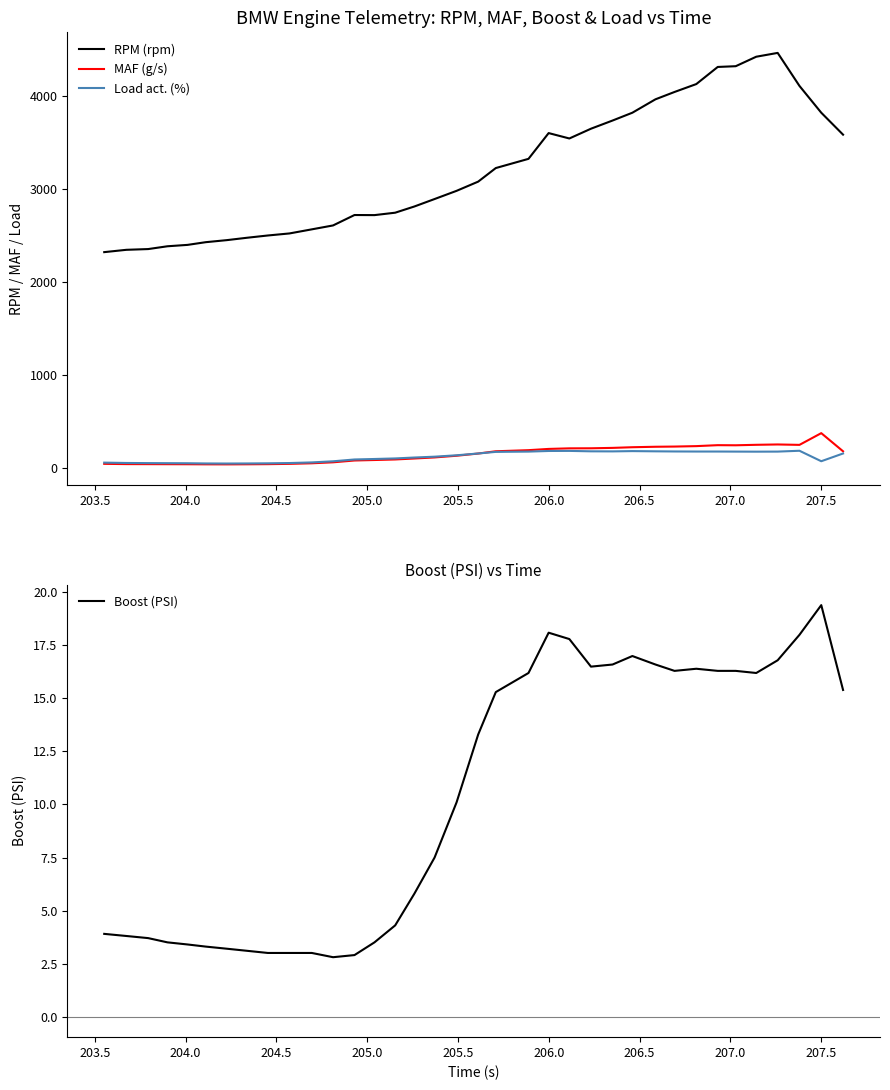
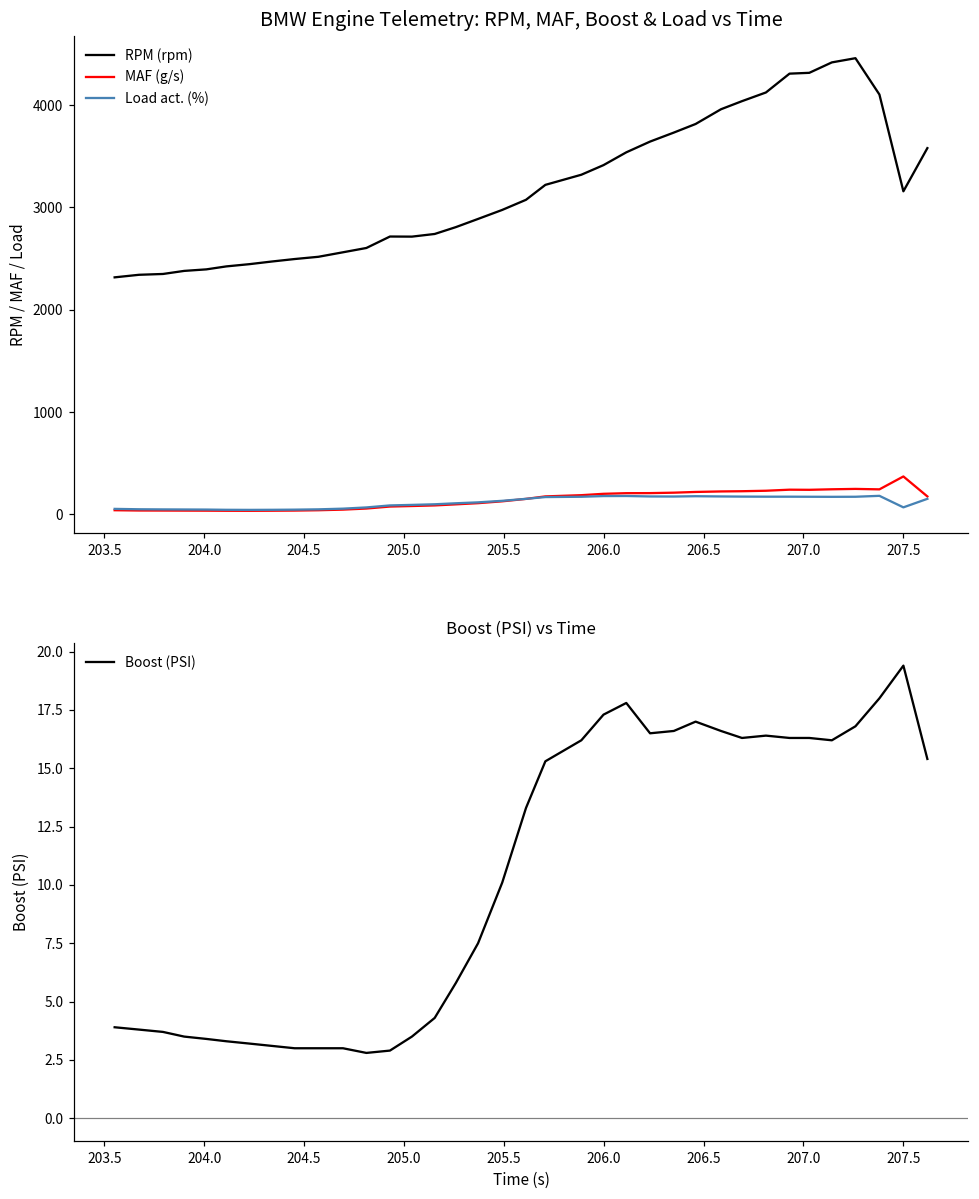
BMW Engine Telemetry: RPM, MAF, Boost & Load vs Time, RPM (rpm), 206.0: 3600 -> 3400
BMW Engine Telemetry: RPM, MAF, Boost & Load vs Time, RPM (rpm), 207.5: 3800 -> 3200
Boost (PSI) vs Time, 206.0: 18.1 -> 17.3
